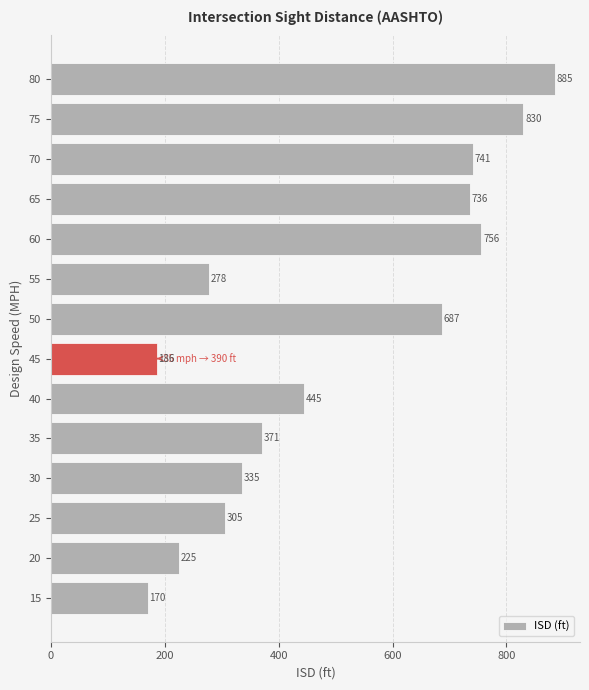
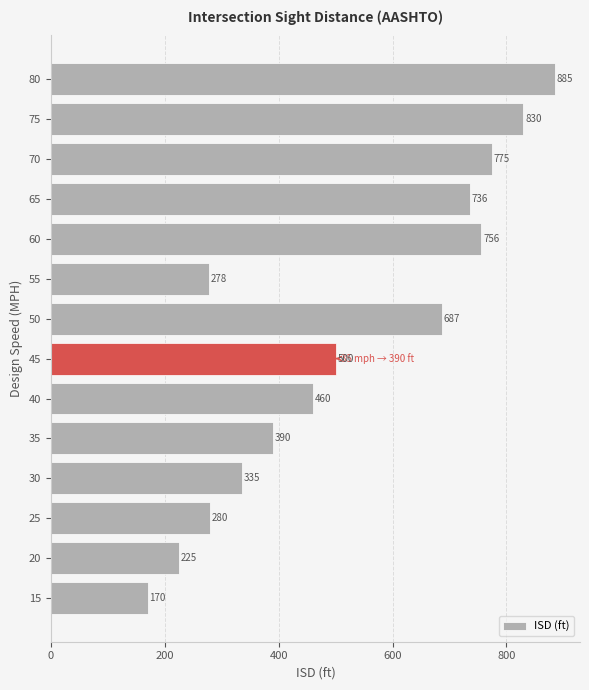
70: 741 -> 775
45: 186 -> 500
40: 445 -> 460
35: 371 -> 390
25: 305 -> 280
